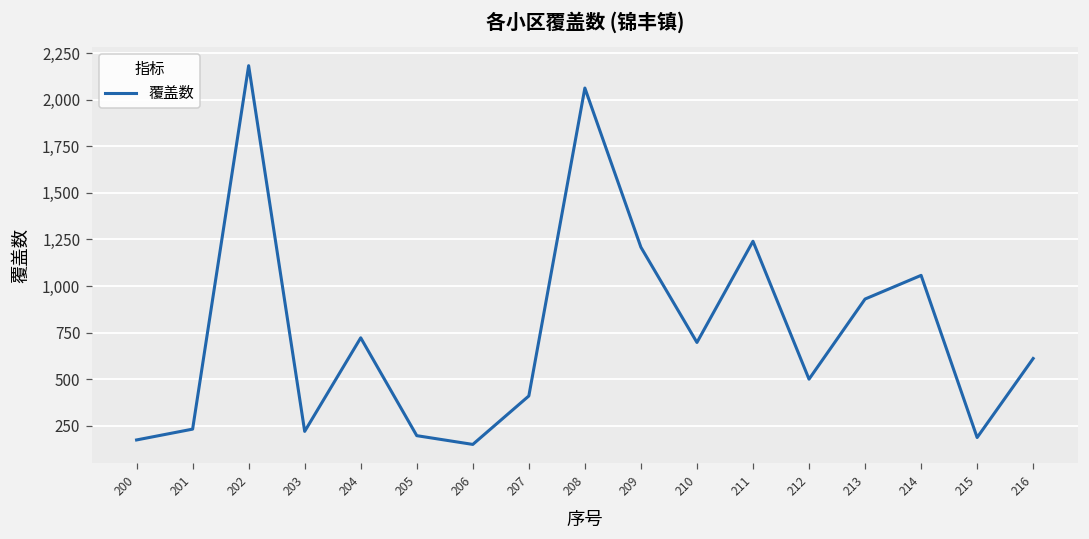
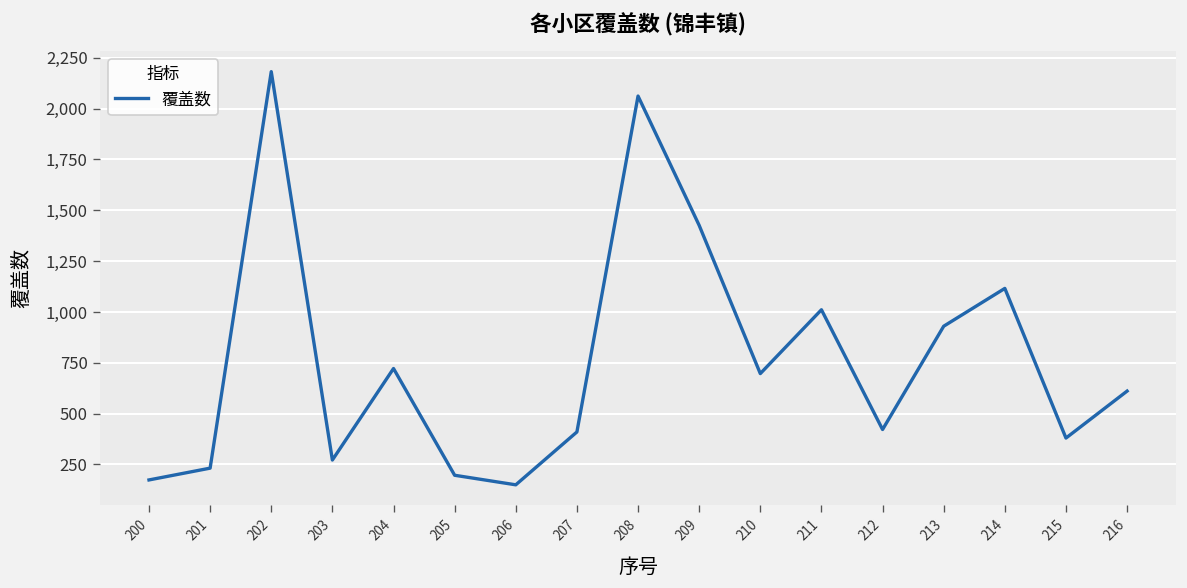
203: 220 -> 270
209: 1,210 -> 1,430
211: 1,240 -> 1,010
212: 500 -> 420
214: 1,060 -> 1,120
215: 190 -> 380
